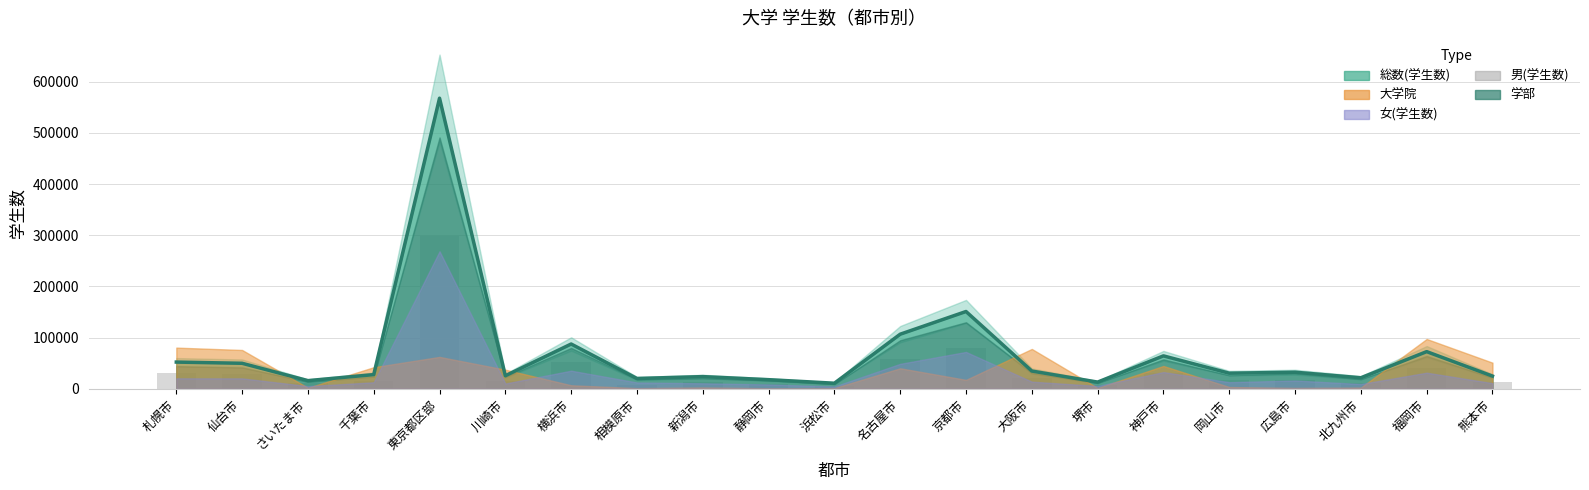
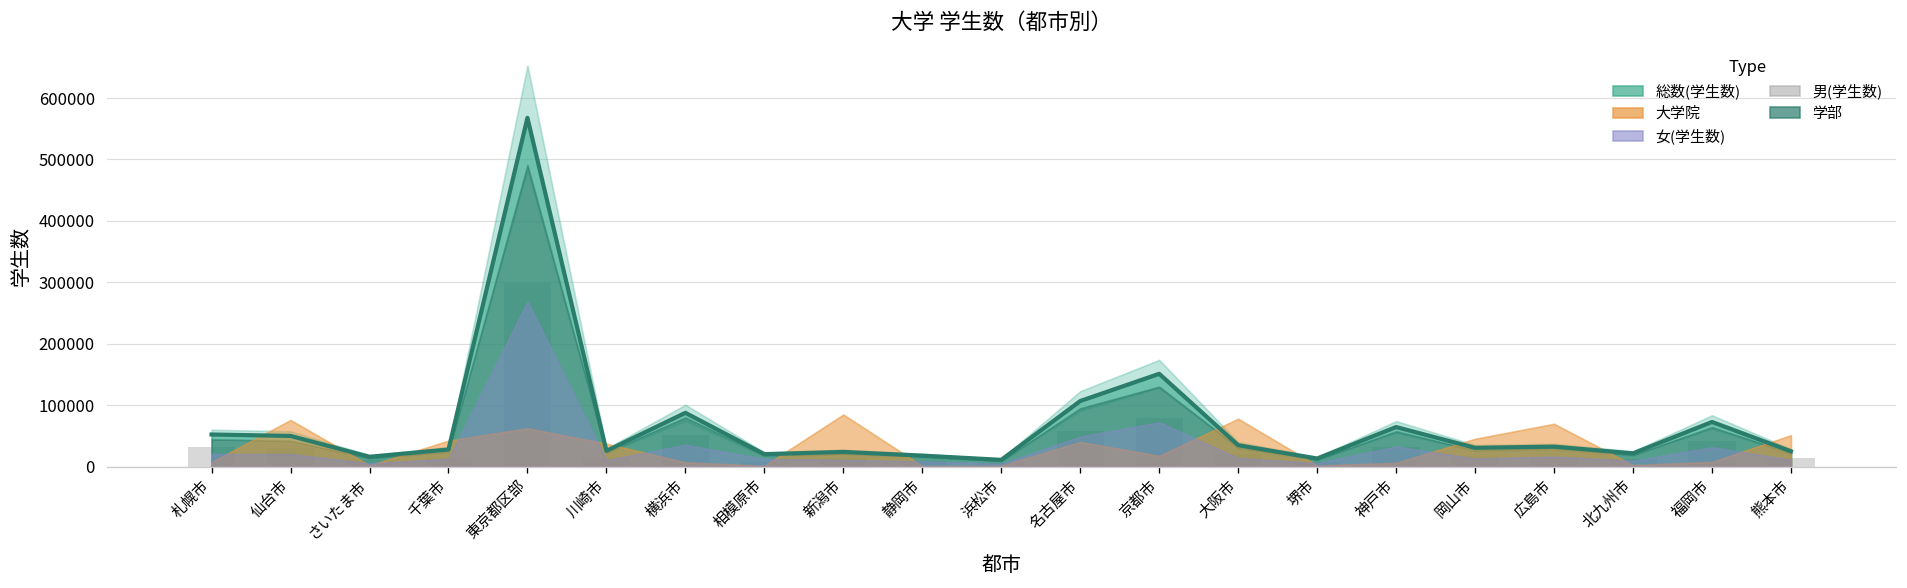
大学院, 札幌市: 80000 -> 10000
大学院, 新潟市: 0 -> 80000
大学院, 神戸市: 40000 -> 10000
大学院, 岡山市: 0 -> 50000
大学院, 広島市: 0 -> 70000
大学院, 福岡市: 100000 -> 10000
